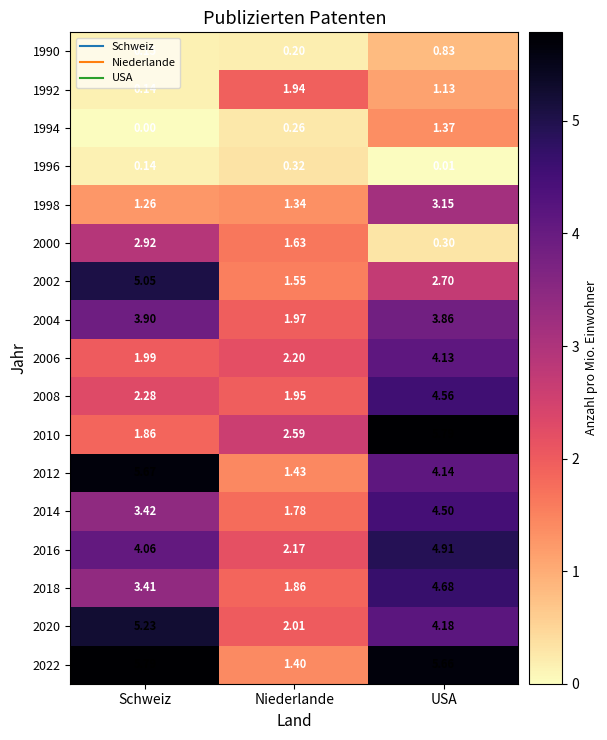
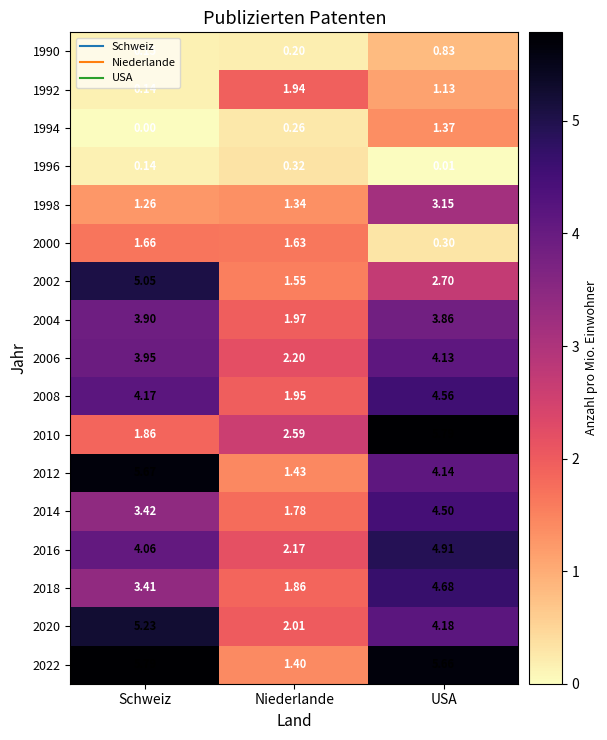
2000, Schweiz: 2.92 -> 1.66
2006, Schweiz: 1.99 -> 3.95
2008, Schweiz: 2.28 -> 4.17
